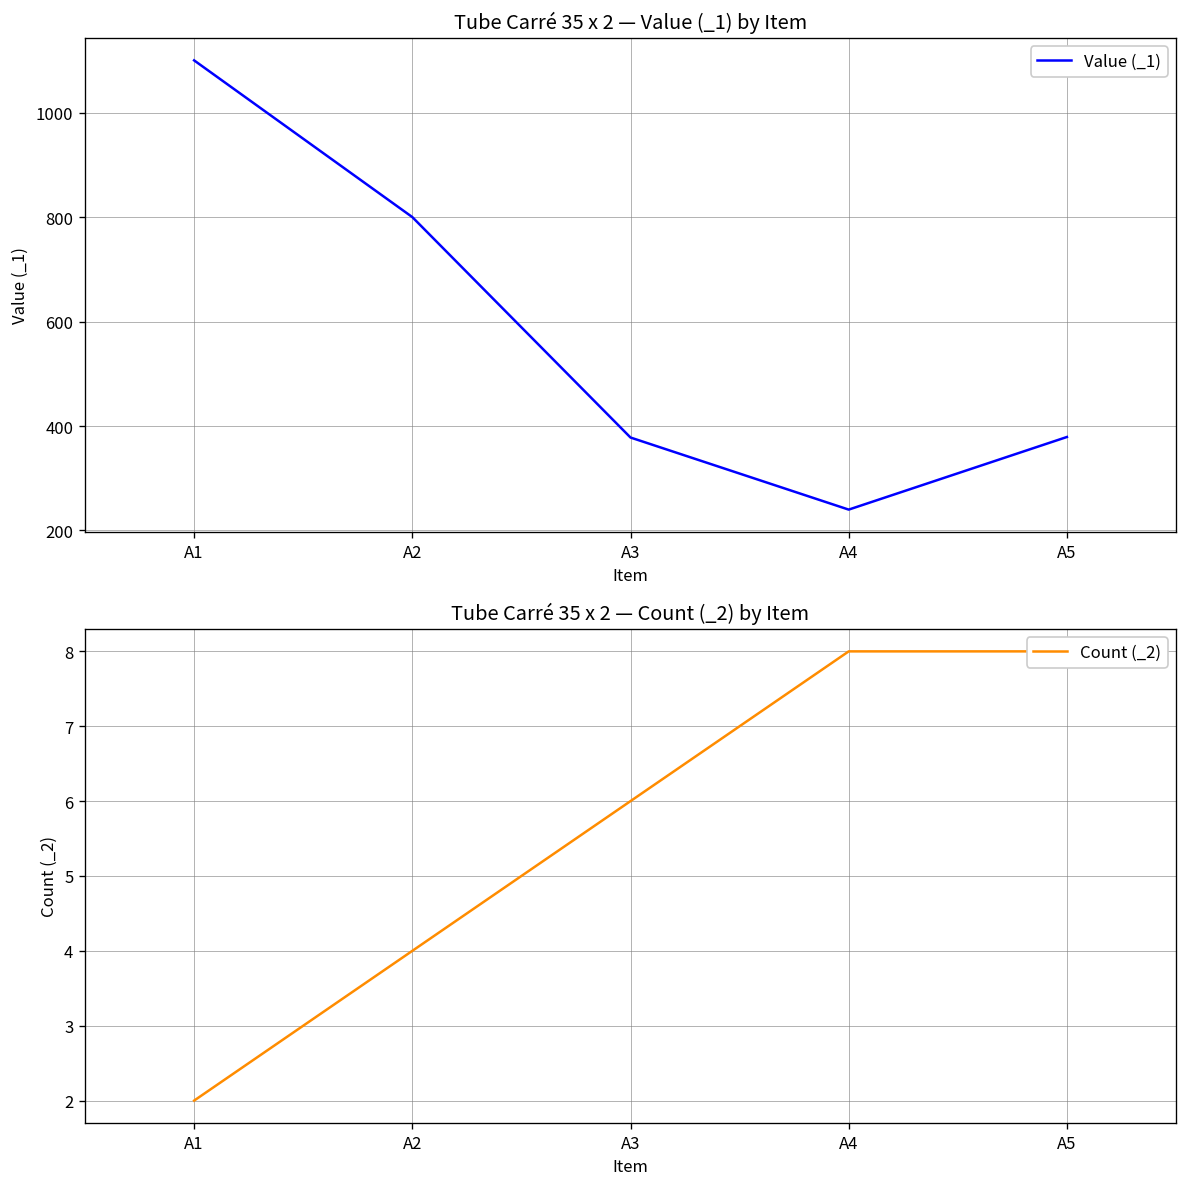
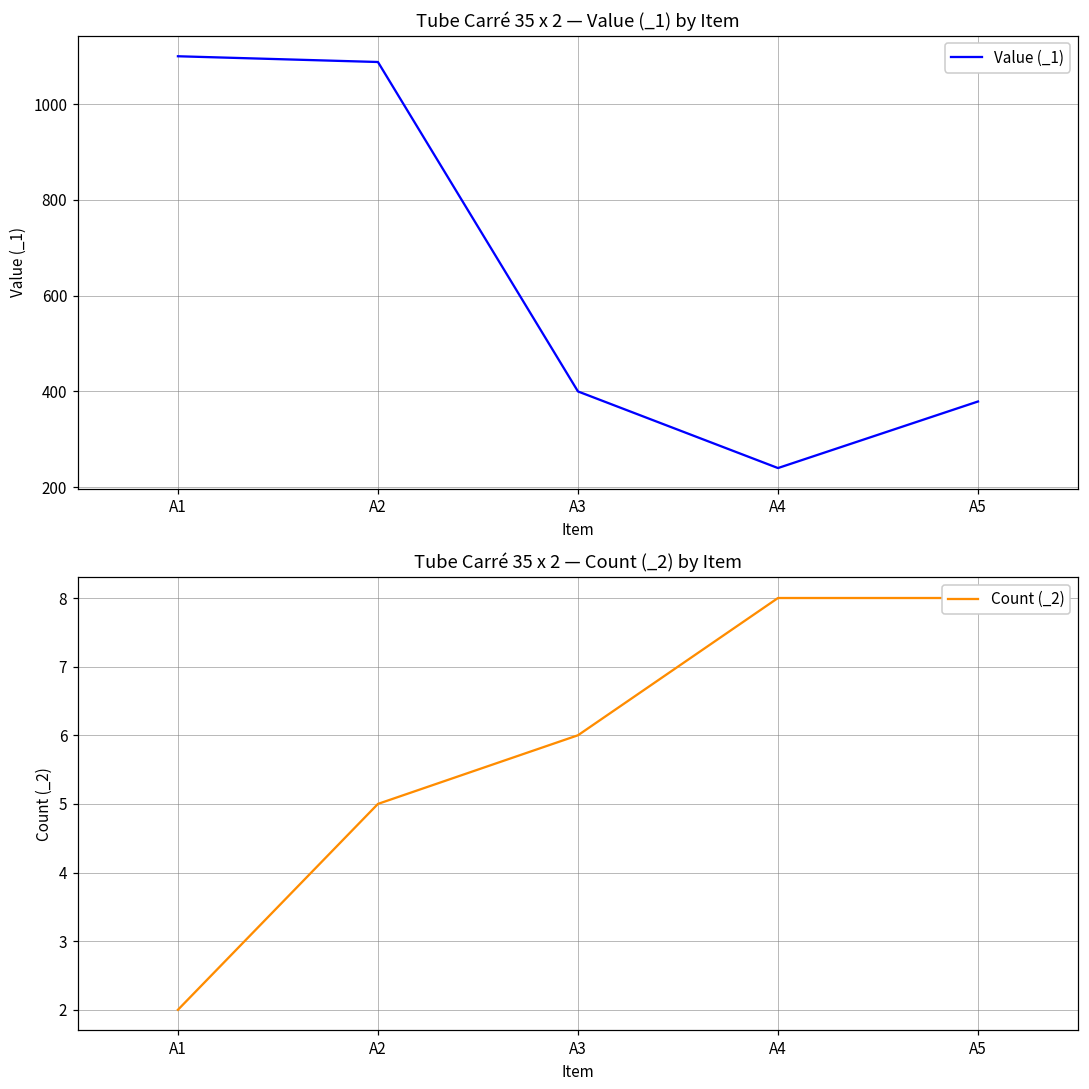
Tube Carré 35 x 2 — Value (_1) by Item, A2: 800 -> 1090
Tube Carré 35 x 2 — Value (_1) by Item, A3: 380 -> 400
Tube Carré 35 x 2 — Count (_2) by Item, A2: 4 -> 5
